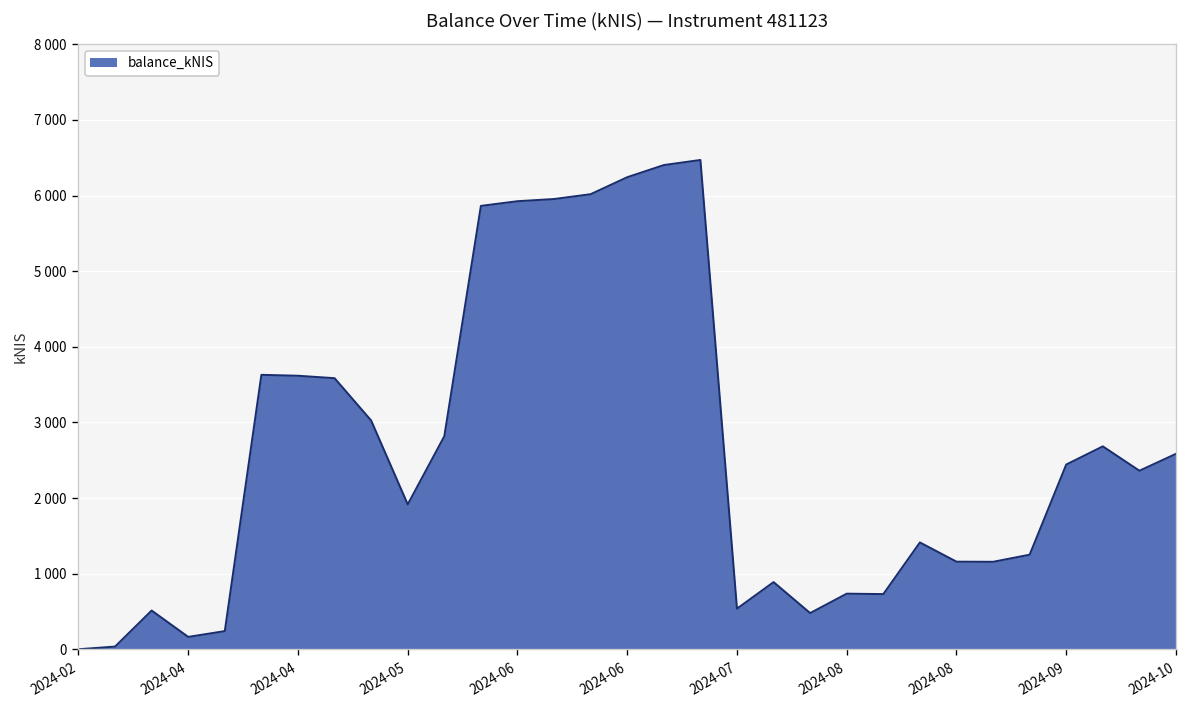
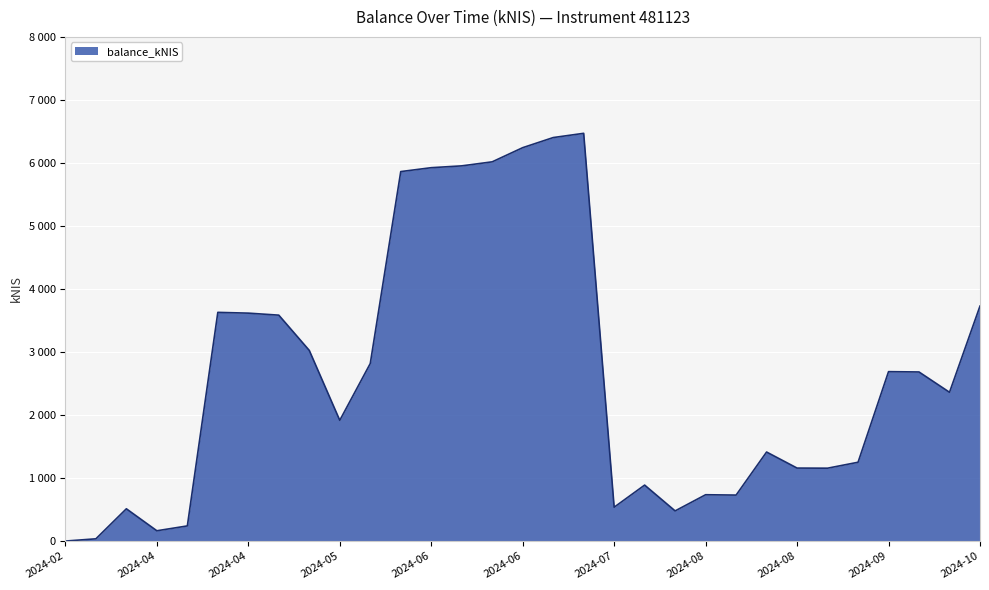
2024-09: 2400 -> 2700
2024-10: 2600 -> 3700
